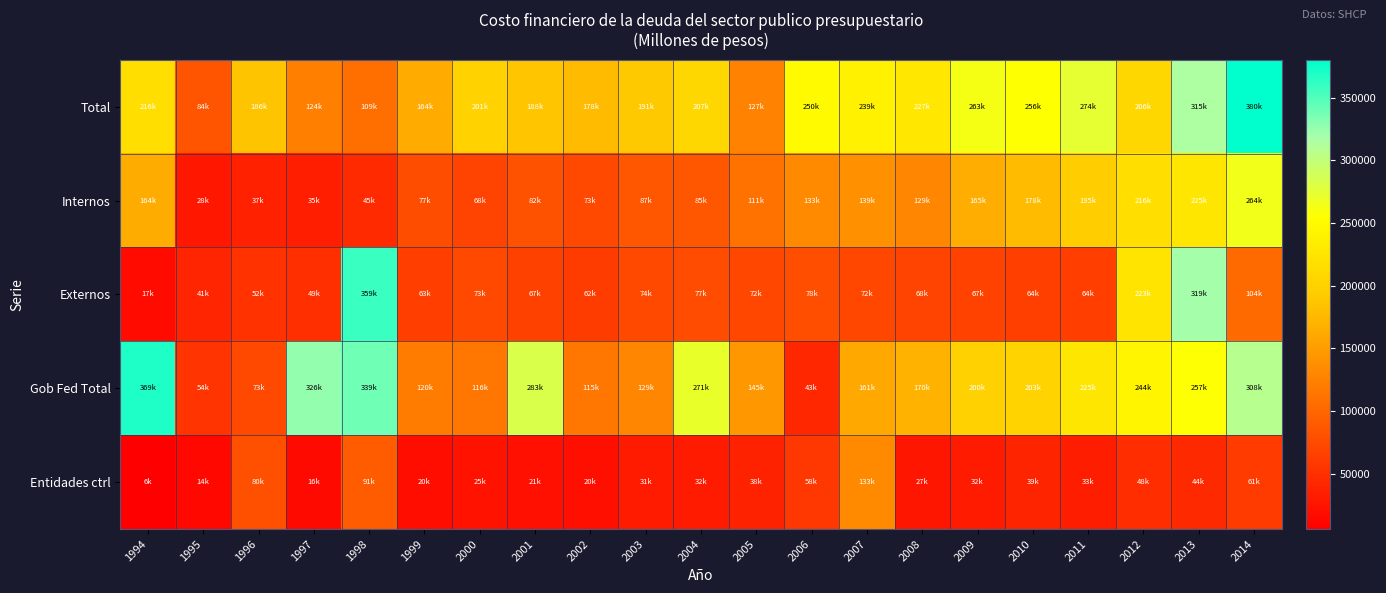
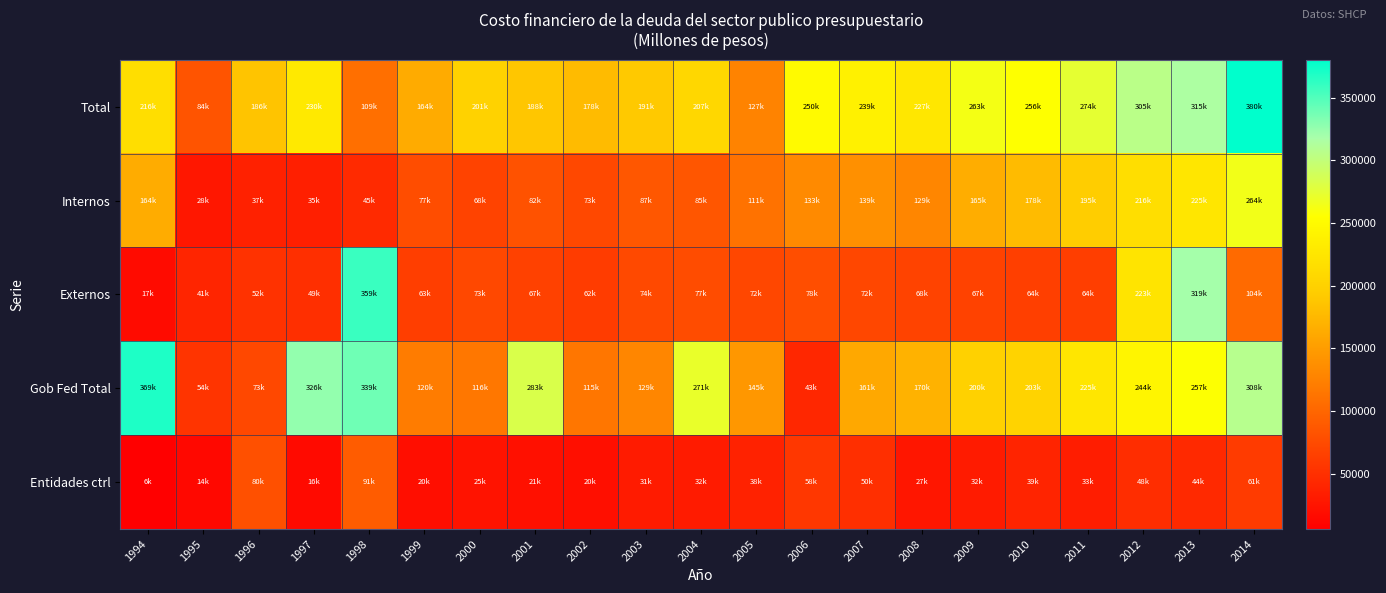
Total, 1997: 124k -> 230k
Total, 2012: 206k -> 305k
Entidades ctrl, 2007: 133k -> 50k
